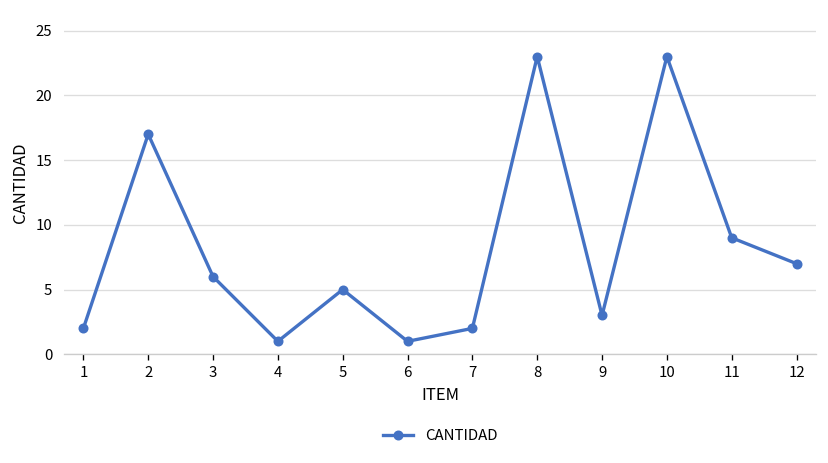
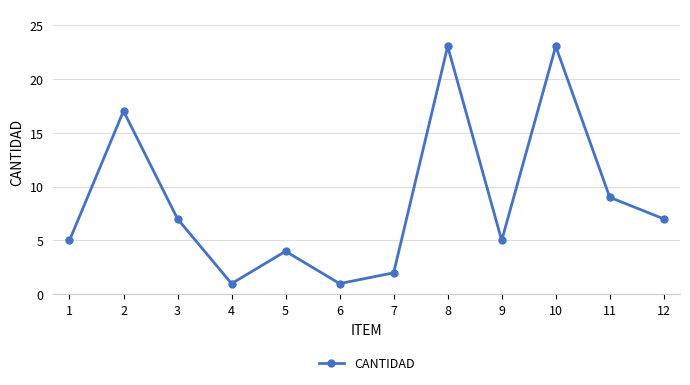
1: 2 -> 5
3: 6 -> 7
5: 5 -> 4
9: 3 -> 5
